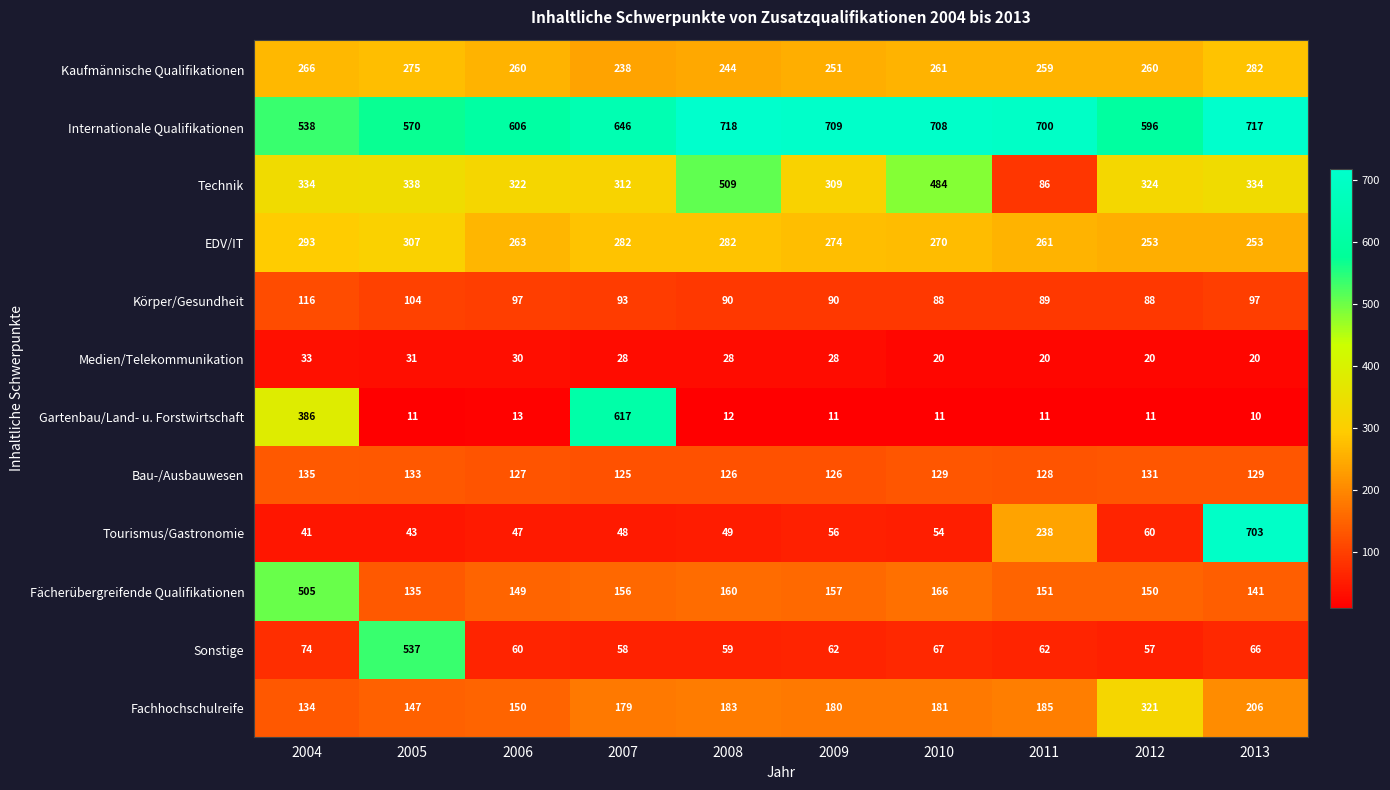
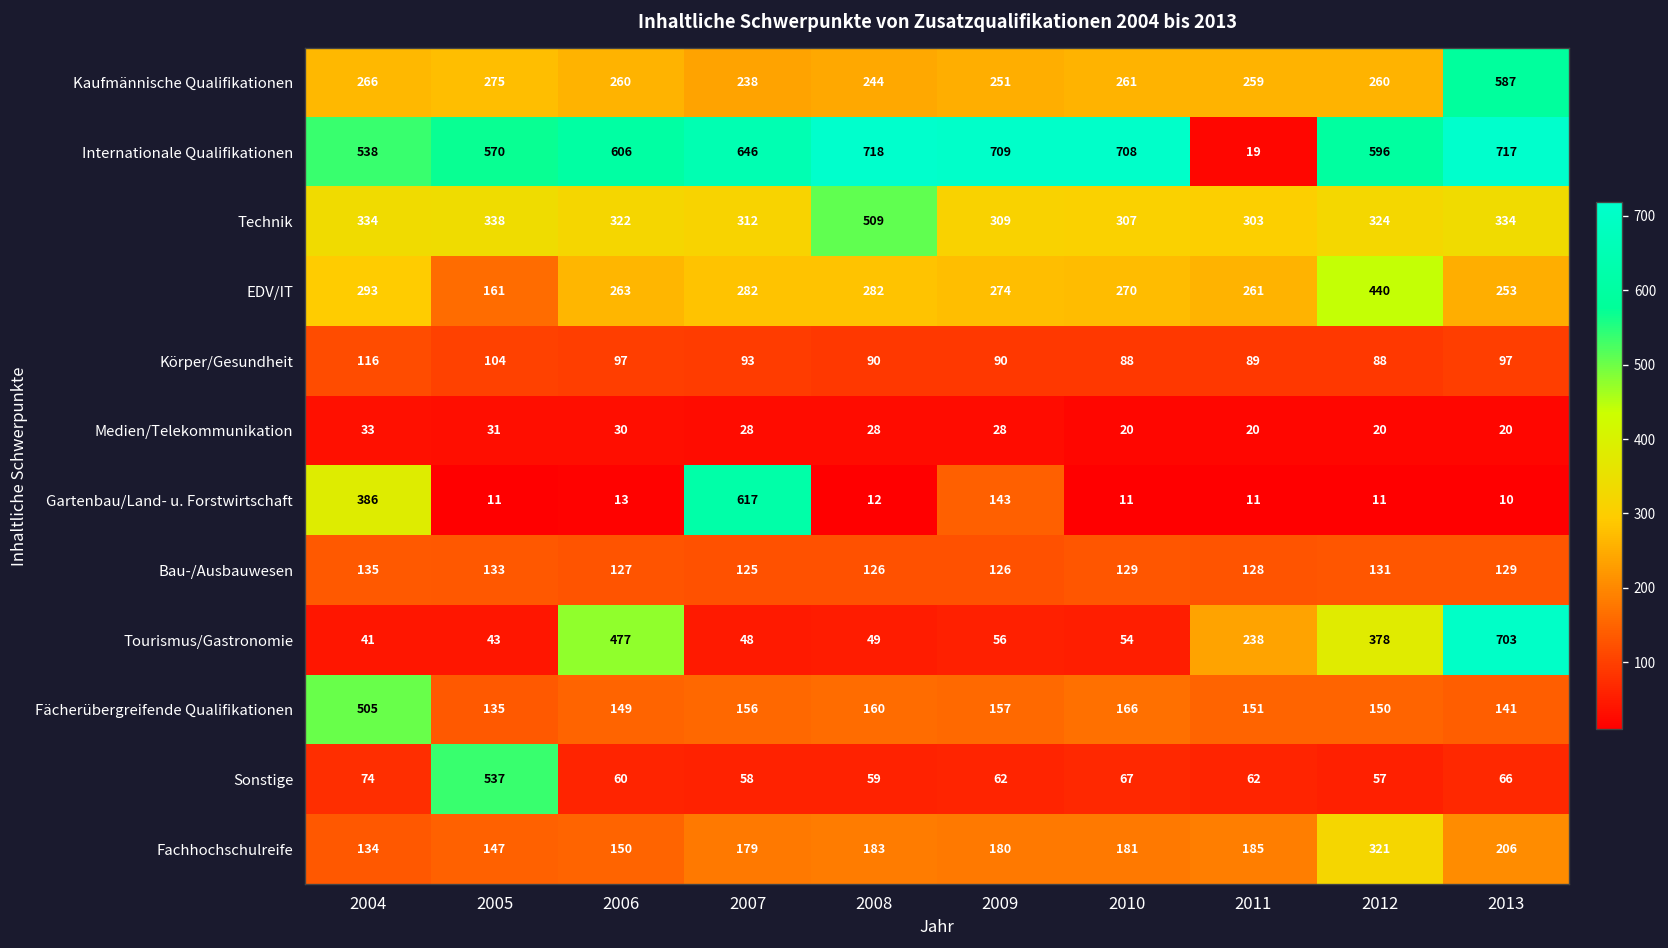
Kaufmännische Qualifikationen, 2013: 282 -> 587
Internationale Qualifikationen, 2011: 700 -> 19
Technik, 2010: 484 -> 307
Technik, 2011: 86 -> 303
EDV/IT, 2005: 307 -> 161
EDV/IT, 2012: 253 -> 440
Gartenbau/Land- u. Forstwirtschaft, 2009: 11 -> 143
Tourismus/Gastronomie, 2006: 47 -> 477
Tourismus/Gastronomie, 2012: 60 -> 378
